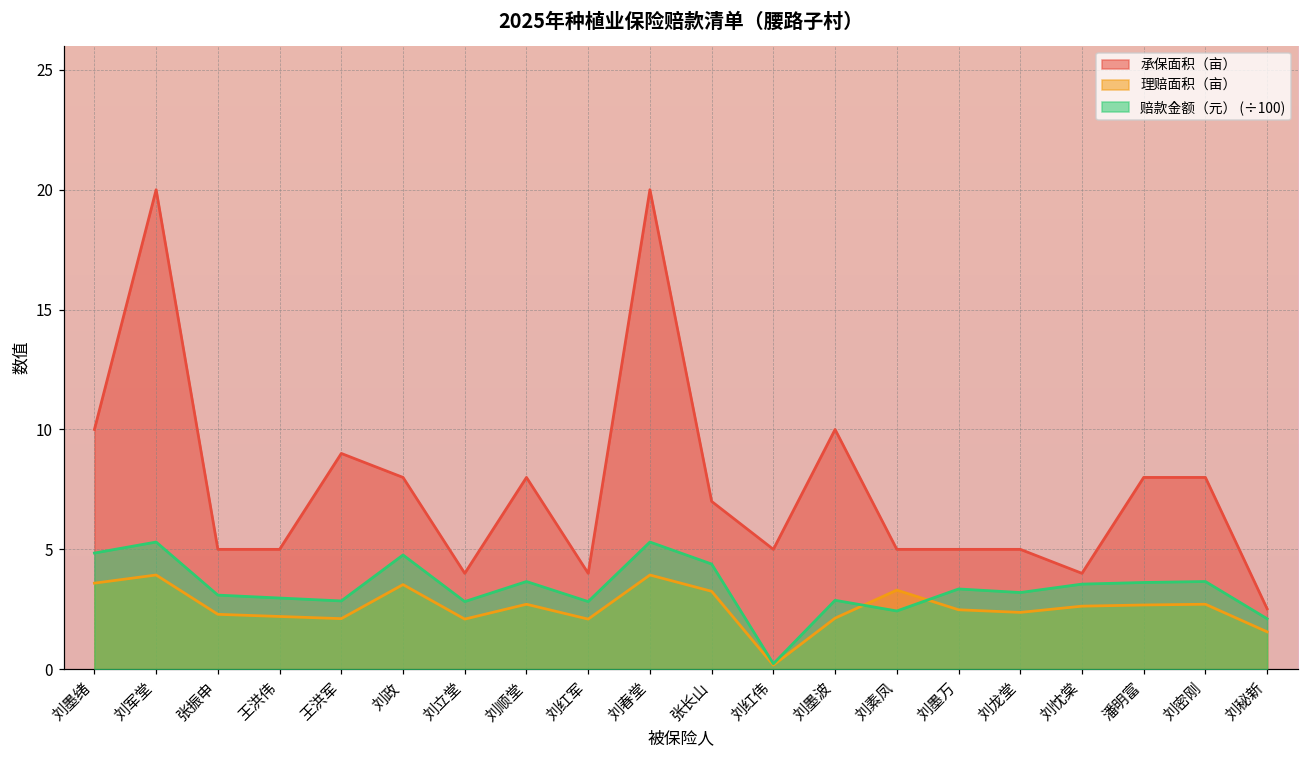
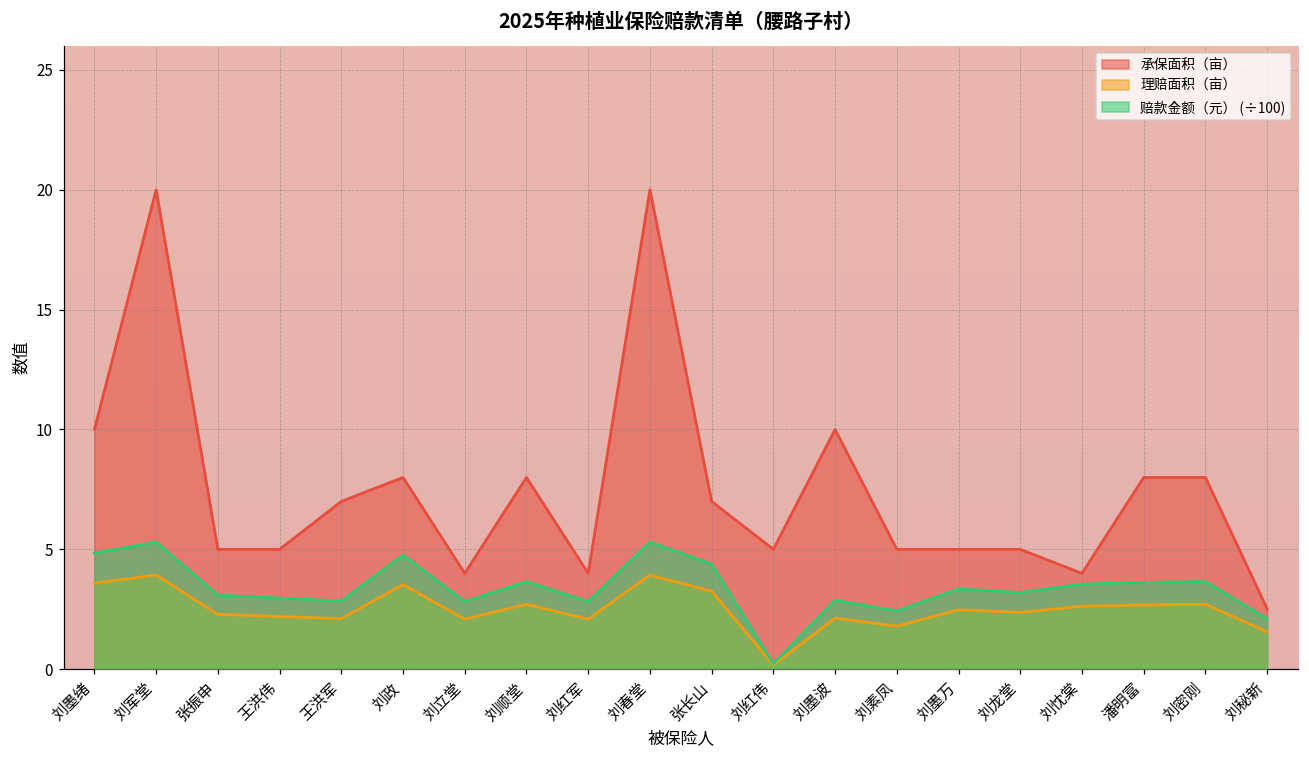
承保面积（亩）, 王洪军: 9 -> 7
理赔面积（亩）, 刘素凤: 3.3 -> 1.8
